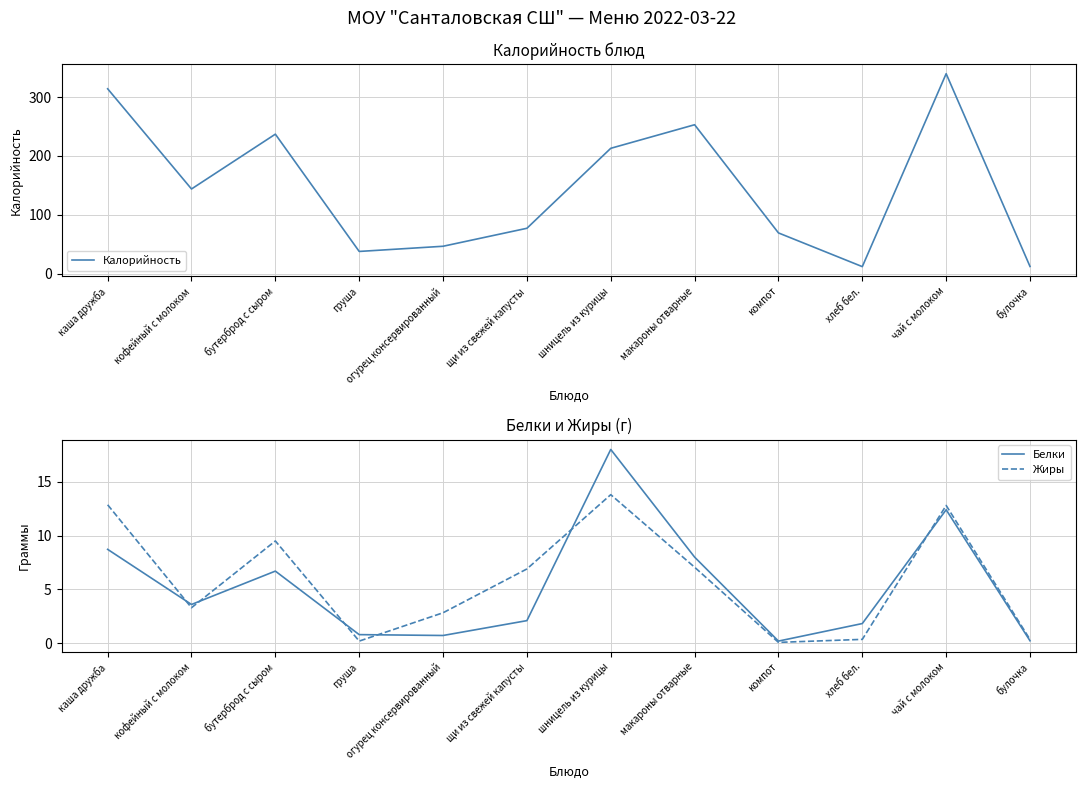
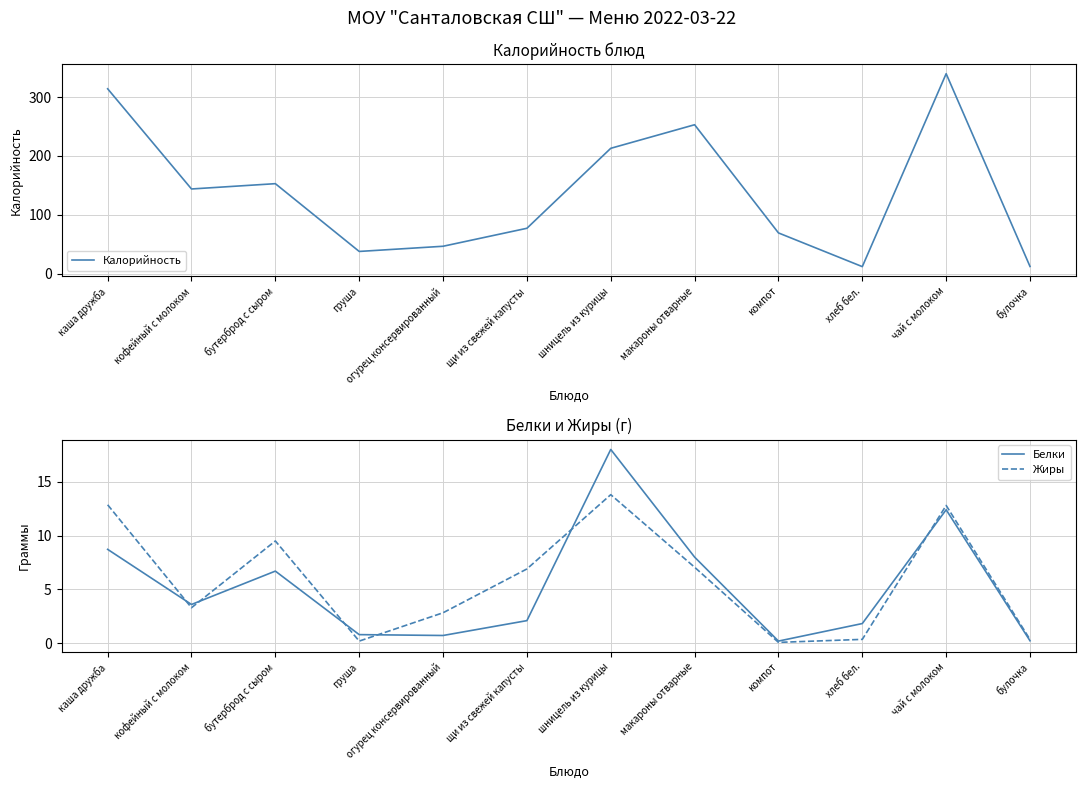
Калорийность блюд, бутерброд с сыром: 240 -> 150
